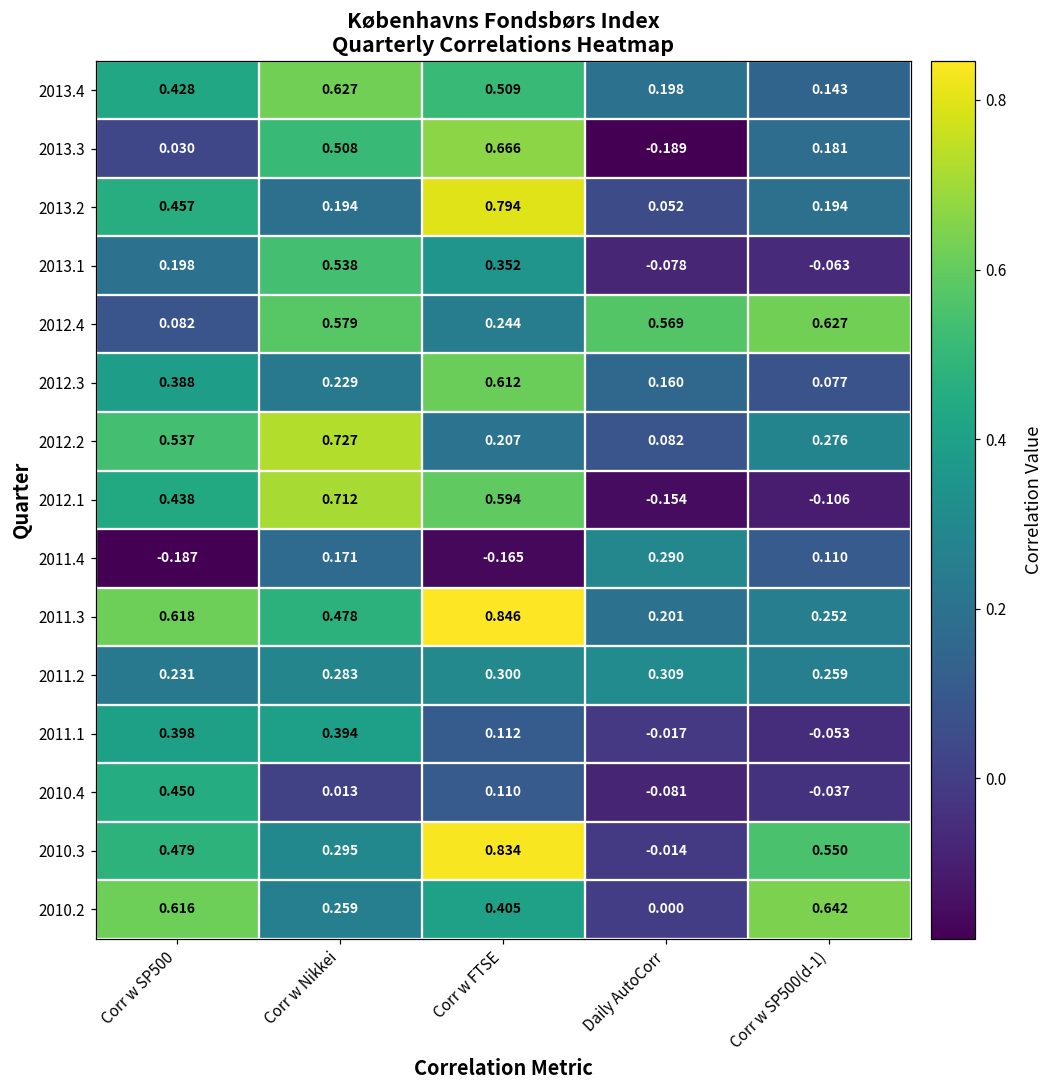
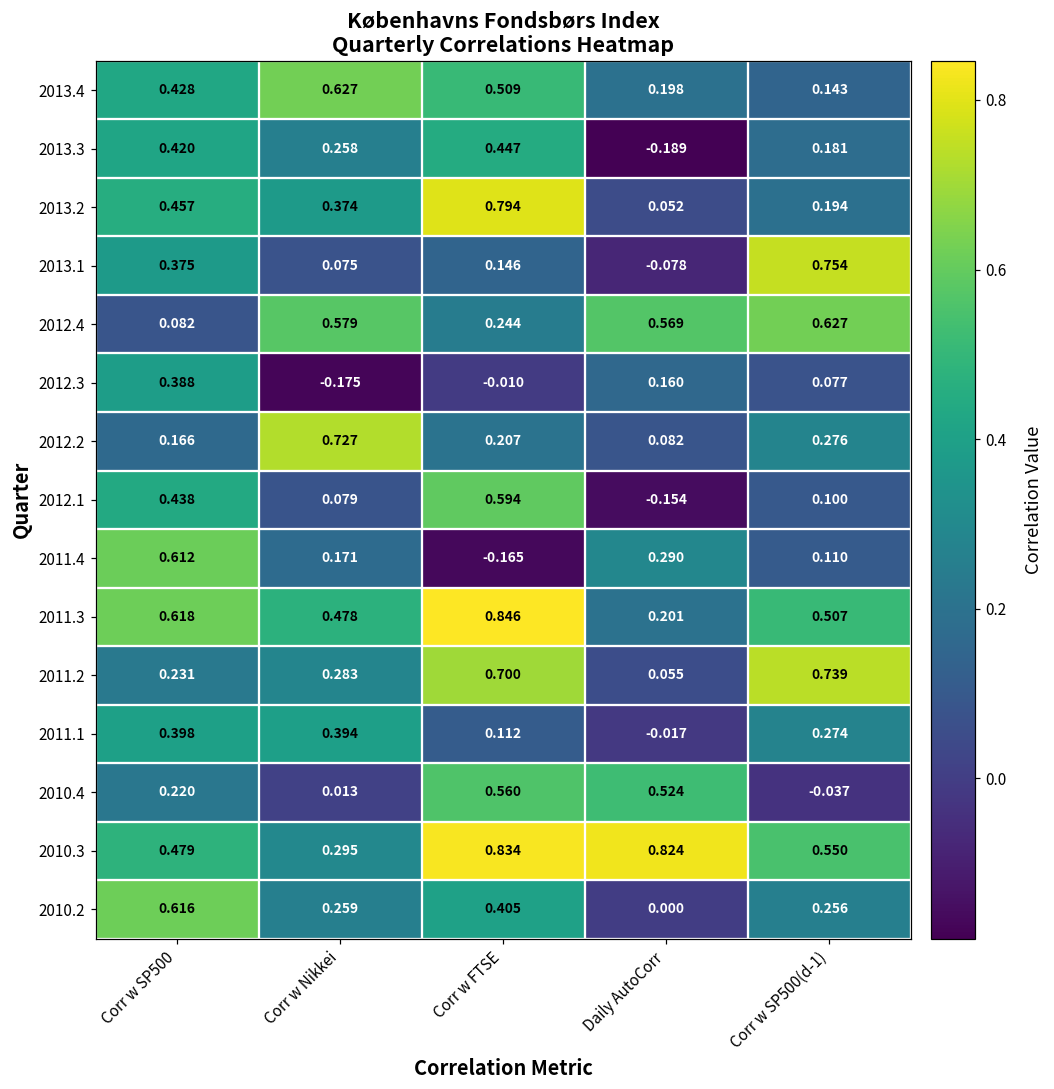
2013.3, Corr w SP500: 0.030 -> 0.420
2013.3, Corr w Nikkei: 0.508 -> 0.258
2013.3, Corr w FTSE: 0.666 -> 0.447
2013.2, Corr w Nikkei: 0.194 -> 0.374
2013.1, Corr w SP500: 0.198 -> 0.375
2013.1, Corr w Nikkei: 0.538 -> 0.075
2013.1, Corr w FTSE: 0.352 -> 0.146
2013.1, Corr w SP500(d-1): -0.063 -> 0.754
2012.3, Corr w Nikkei: 0.229 -> -0.175
2012.3, Corr w FTSE: 0.612 -> -0.010
2012.2, Corr w SP500: 0.537 -> 0.166
2012.1, Corr w Nikkei: 0.712 -> 0.079
2012.1, Corr w SP500(d-1): -0.106 -> 0.100
2011.4, Corr w SP500: -0.187 -> 0.612
2011.3, Corr w SP500(d-1): 0.252 -> 0.507
2011.2, Corr w FTSE: 0.300 -> 0.700
2011.2, Daily AutoCorr: 0.309 -> 0.055
2011.2, Corr w SP500(d-1): 0.259 -> 0.739
2011.1, Corr w SP500(d-1): -0.053 -> 0.274
2010.4, Corr w SP500: 0.450 -> 0.220
2010.4, Corr w FTSE: 0.110 -> 0.560
2010.4, Daily AutoCorr: -0.081 -> 0.524
2010.3, Daily AutoCorr: -0.014 -> 0.824
2010.2, Corr w SP500(d-1): 0.642 -> 0.256
